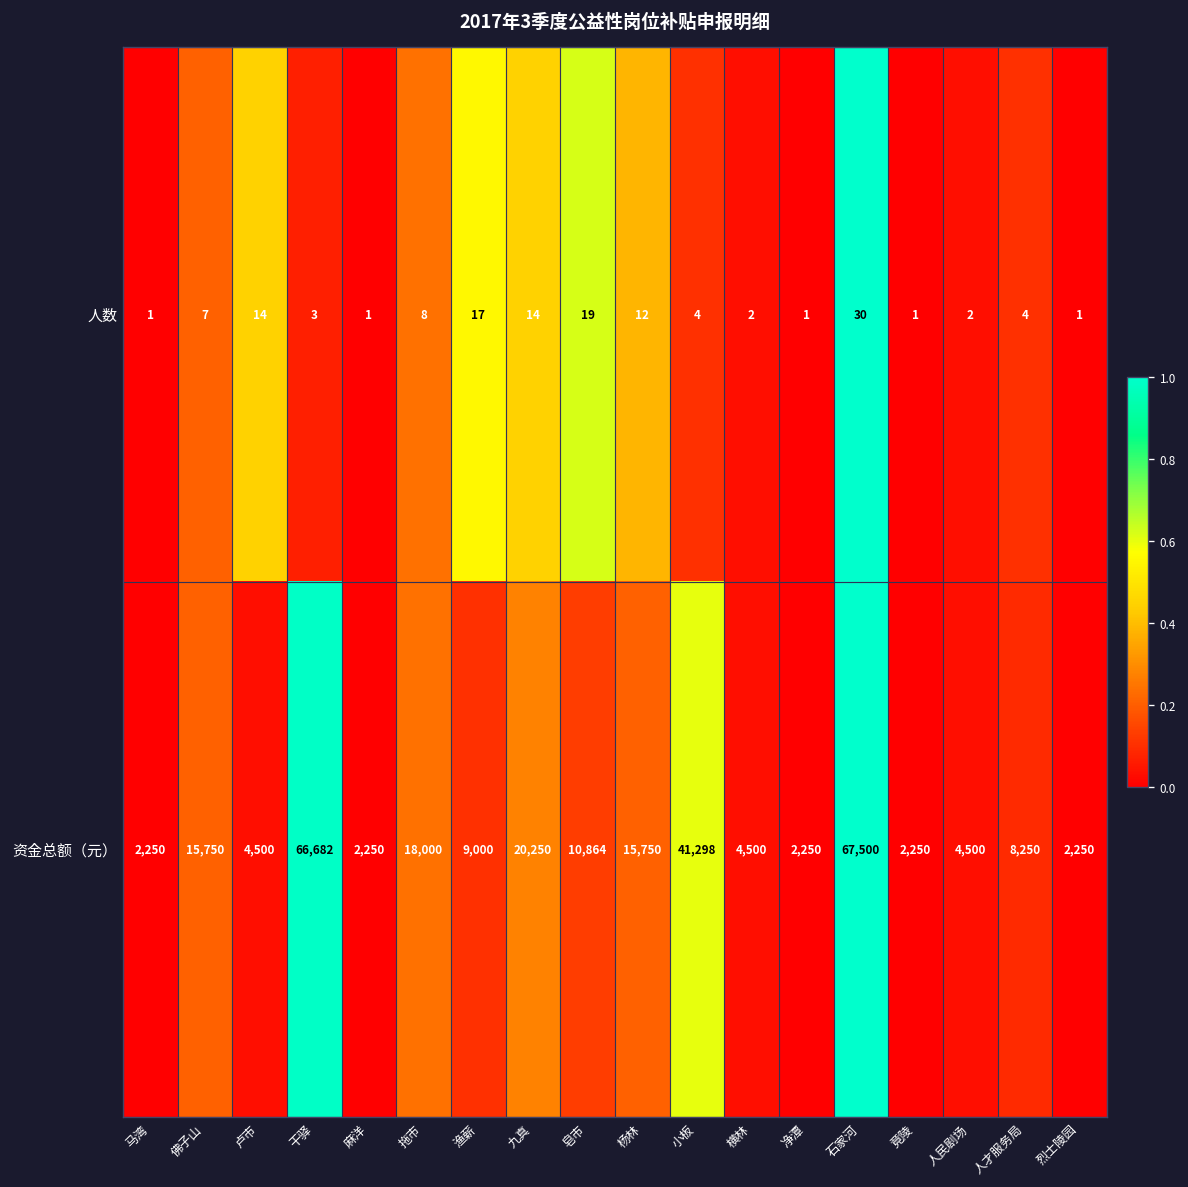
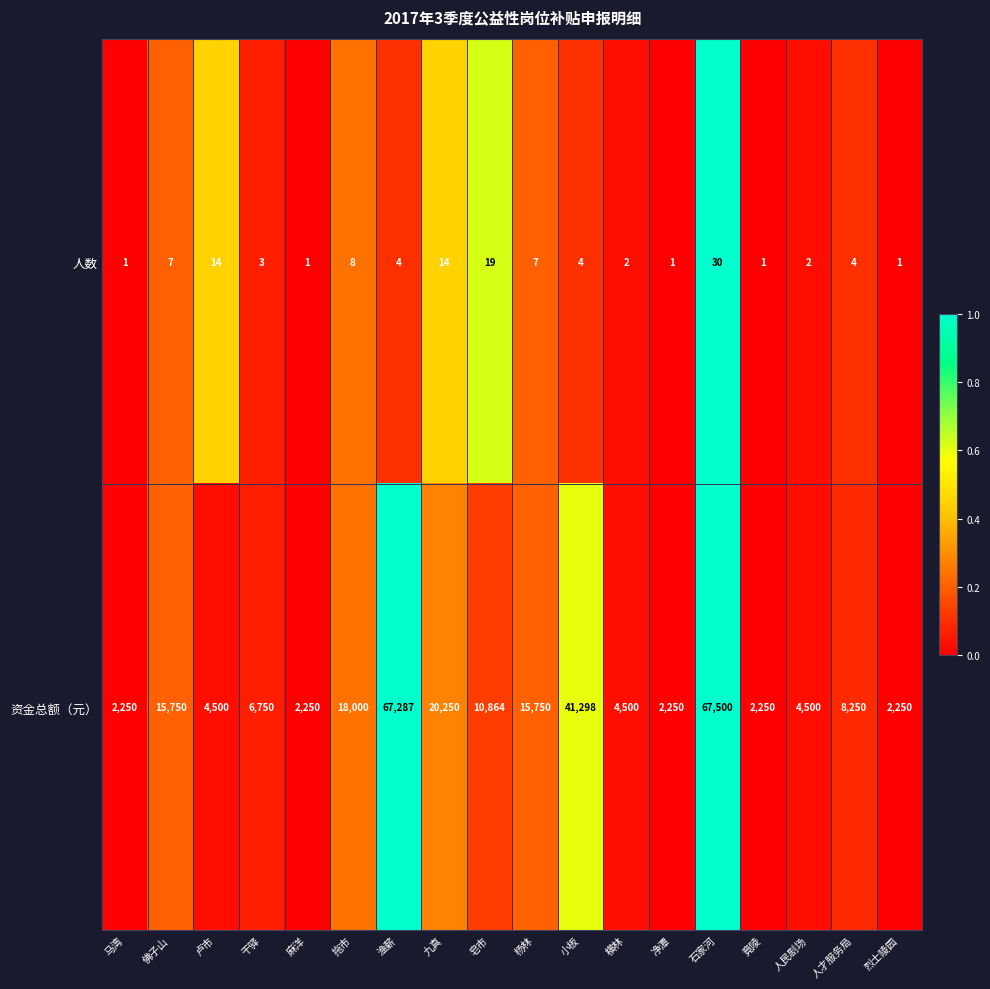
人数, 渔薪: 17 -> 4
人数, 杨林: 12 -> 7
资金总额（元）, 干驿: 66,682 -> 6,750
资金总额（元）, 渔薪: 9,000 -> 67,287
